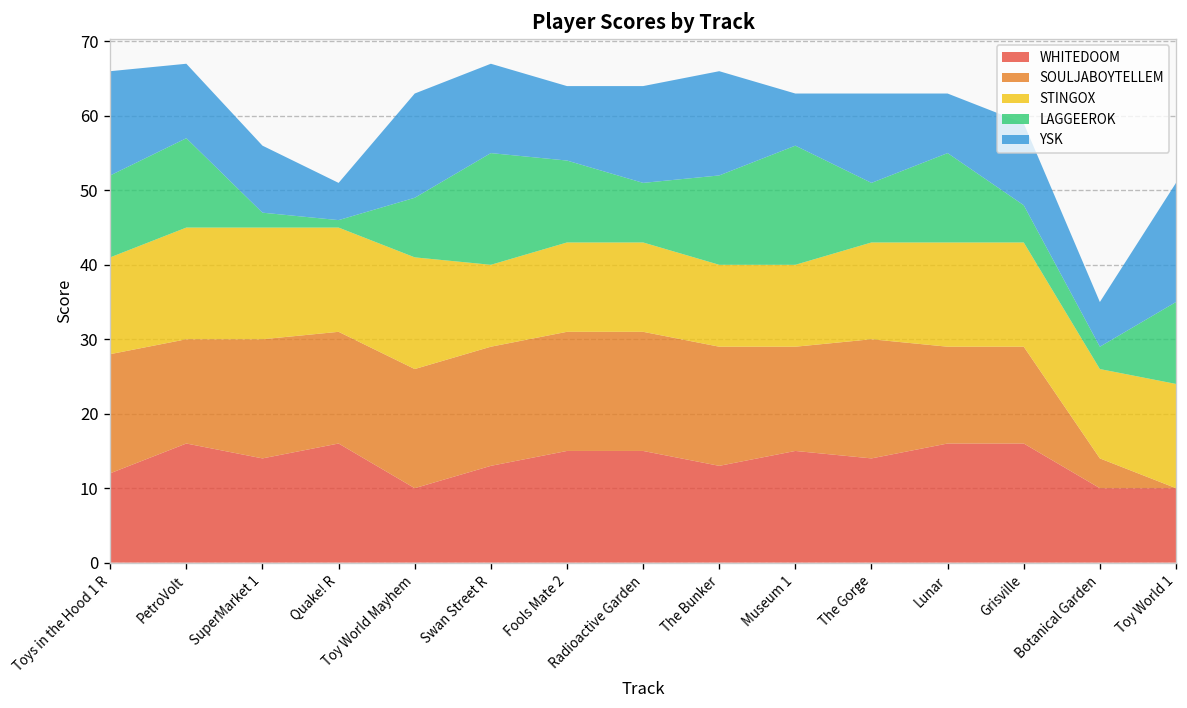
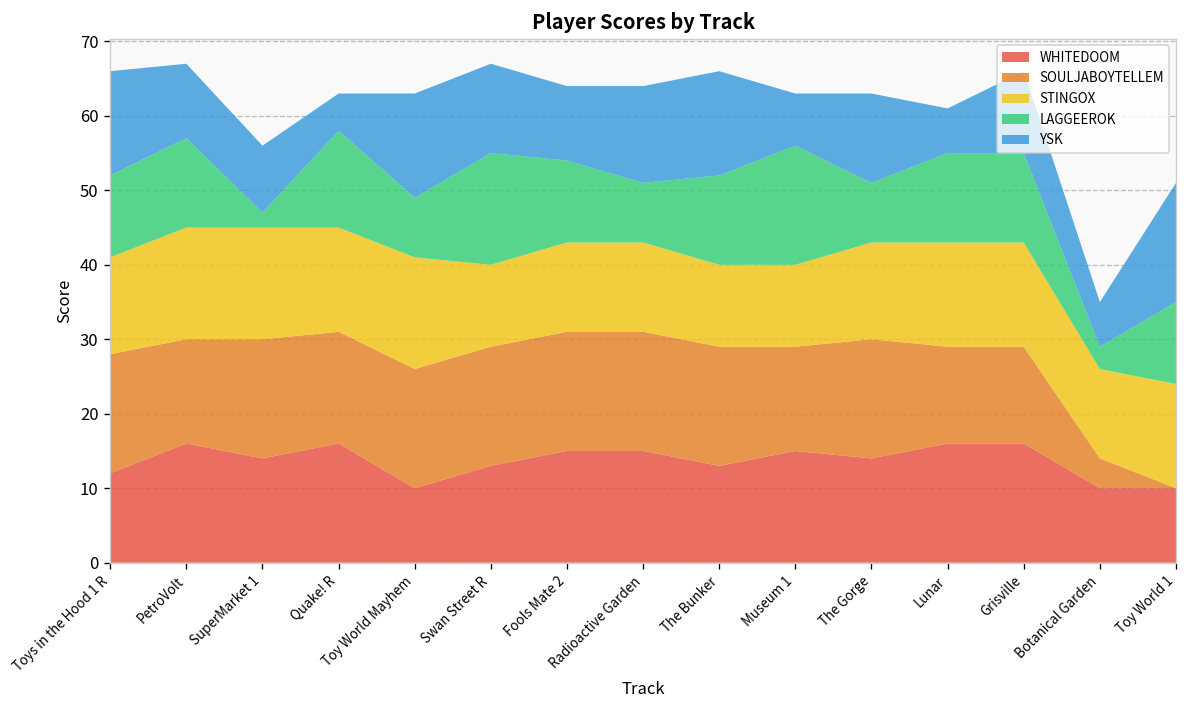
LAGGEEROK, Quake! R: 1 -> 13
YSK, Lunar: 8 -> 6
LAGGEEROK, Grisville: 5 -> 12
